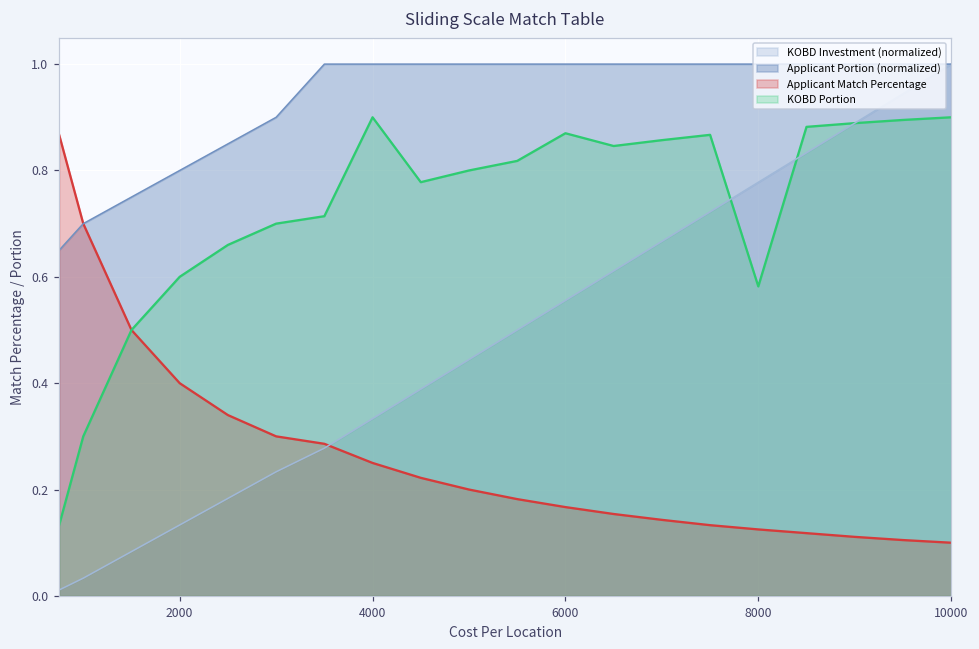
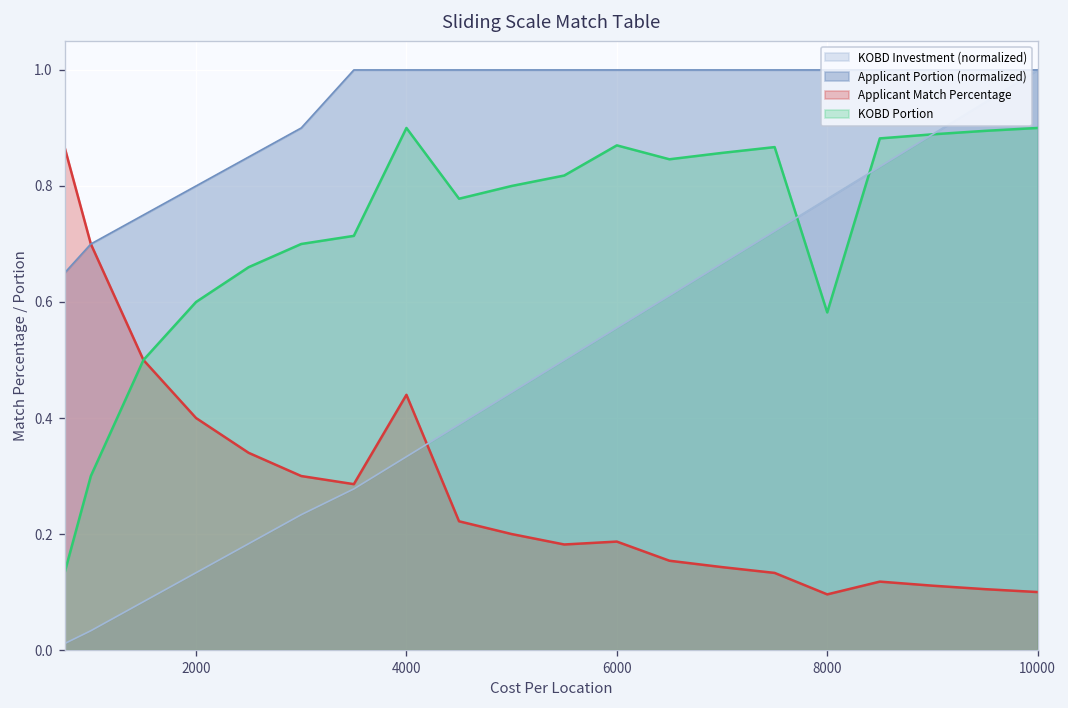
Applicant Match Percentage, 4000: 0.25 -> 0.44
Applicant Match Percentage, 6000: 0.17 -> 0.19
Applicant Match Percentage, 8000: 0.13 -> 0.10
